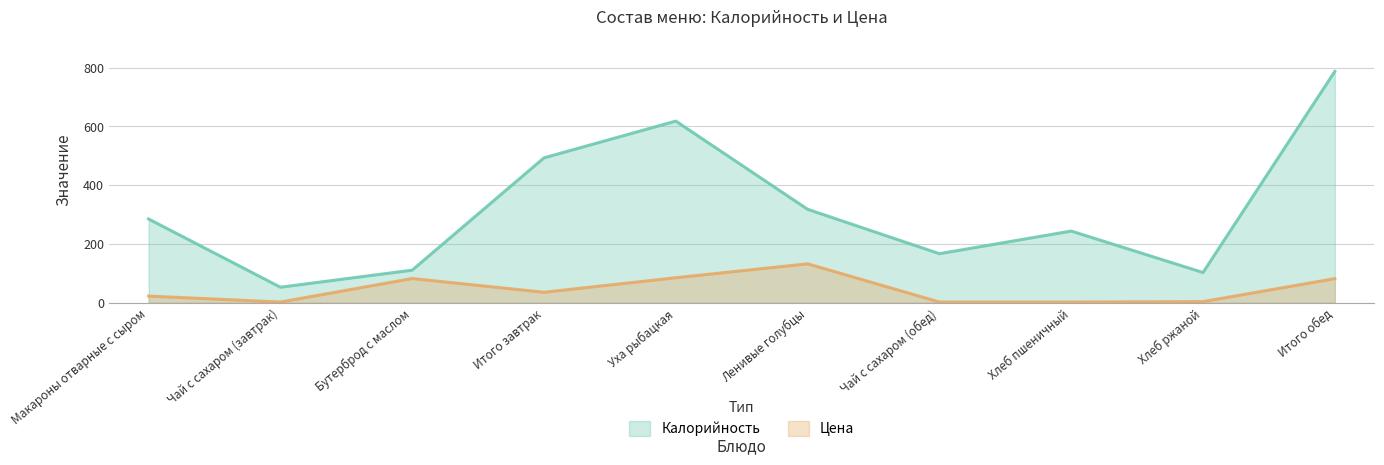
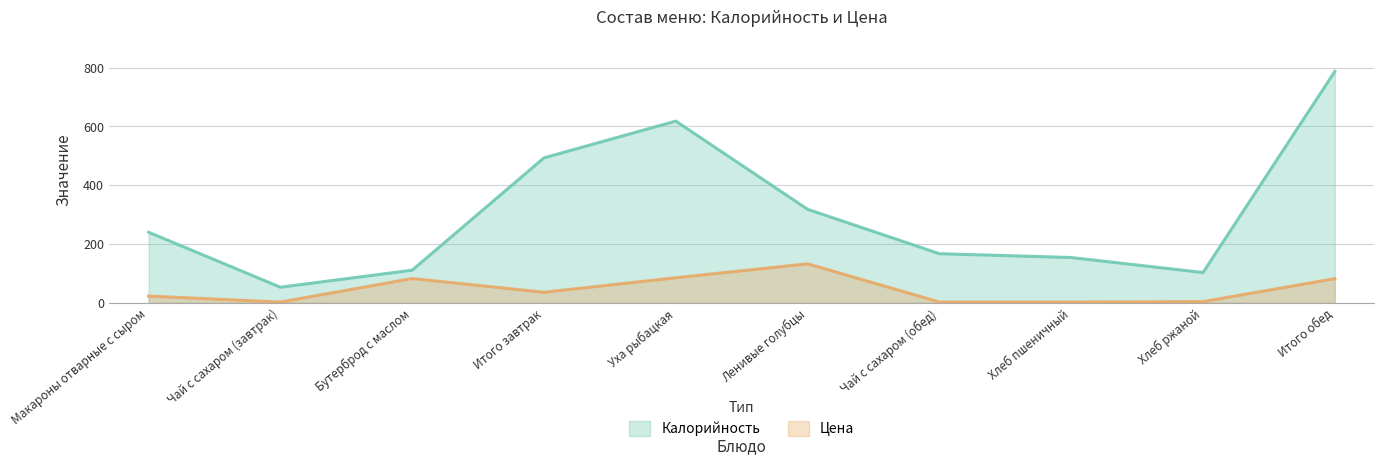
Калорийность, Макароны отварные с сыром: 290 -> 240
Калорийность, Хлеб пшеничный: 240 -> 150
